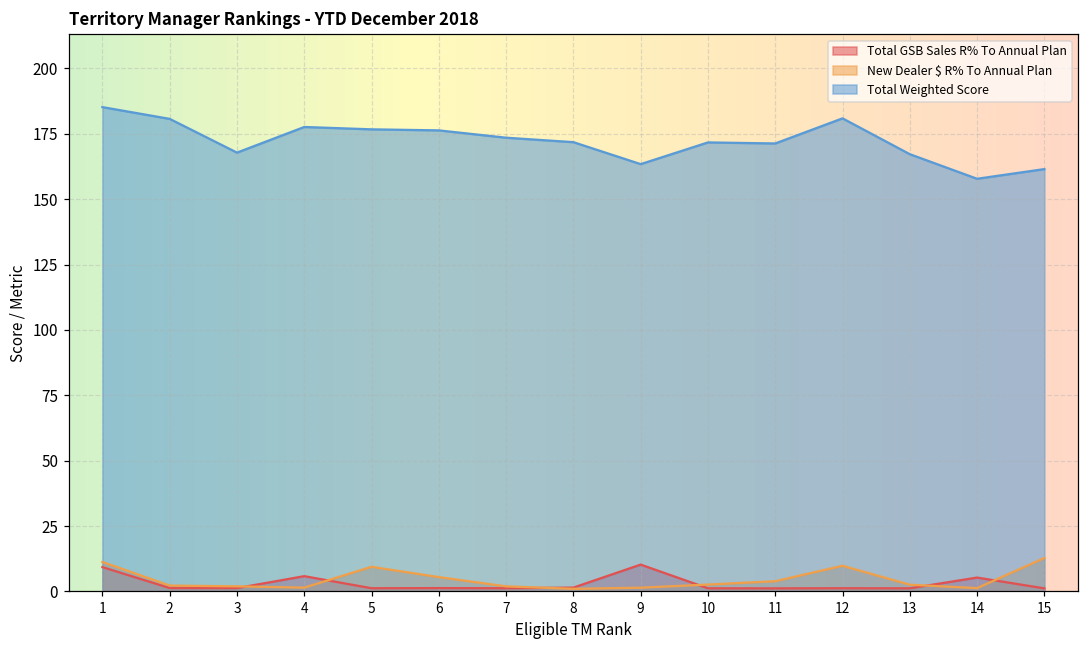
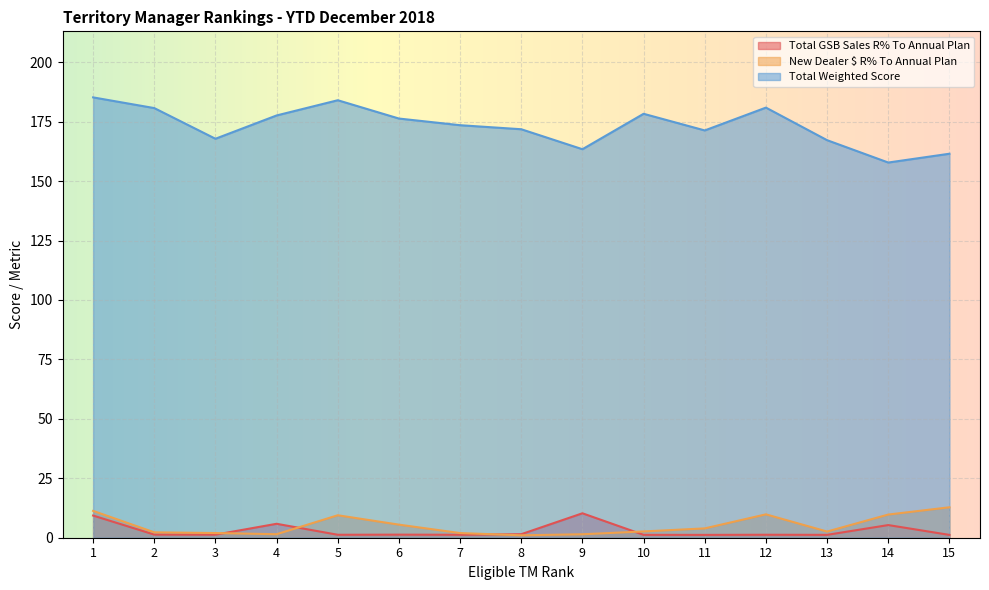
Total Weighted Score, 5: 177 -> 184
Total Weighted Score, 10: 172 -> 178
New Dealer $ R% To Annual Plan, 14: 1 -> 10
